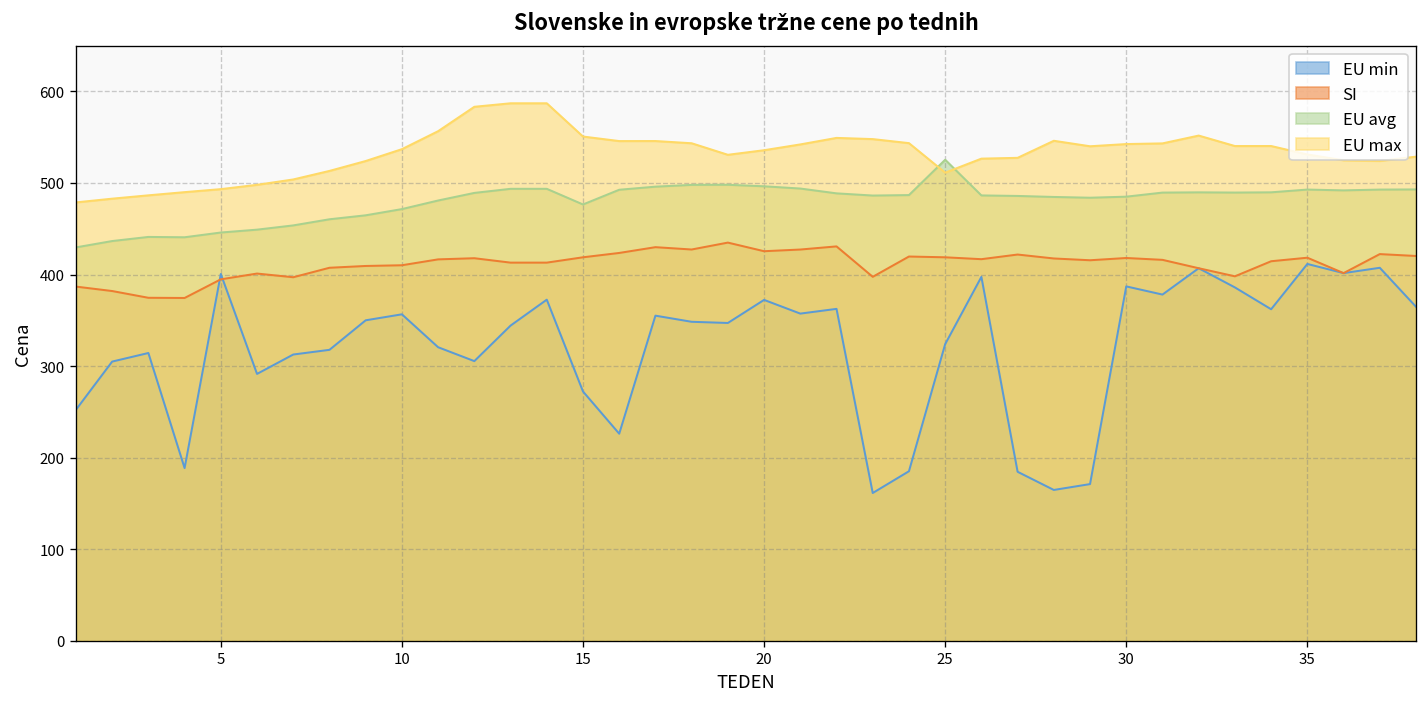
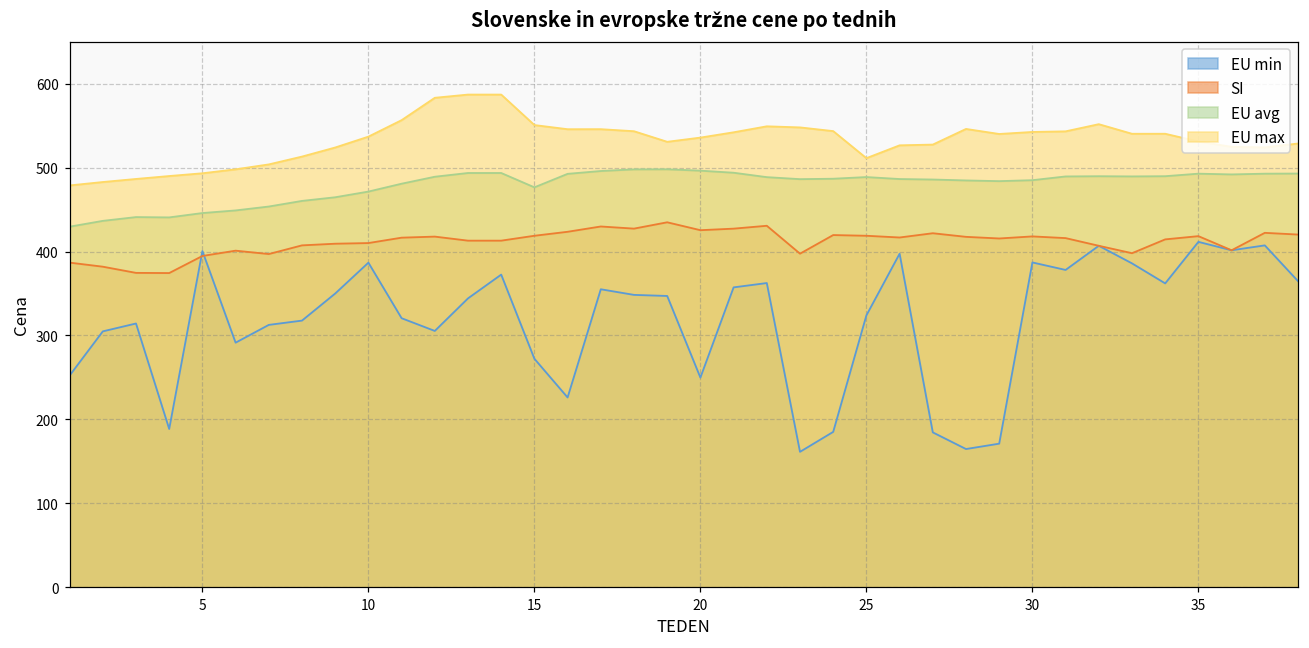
EU min, 10: 360 -> 390
EU min, 20: 370 -> 250
EU avg, 25: 530 -> 490
